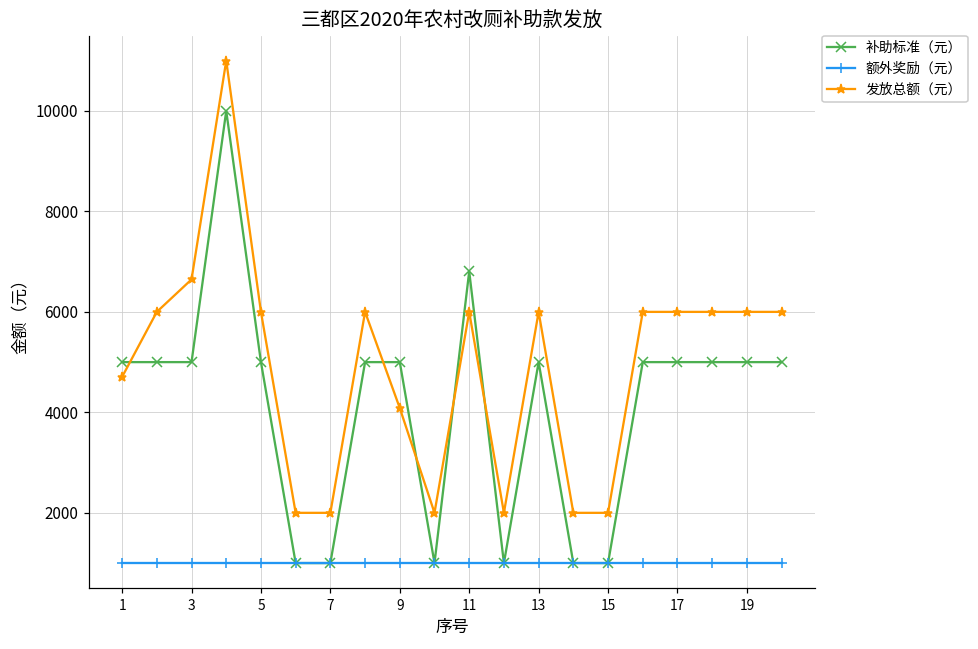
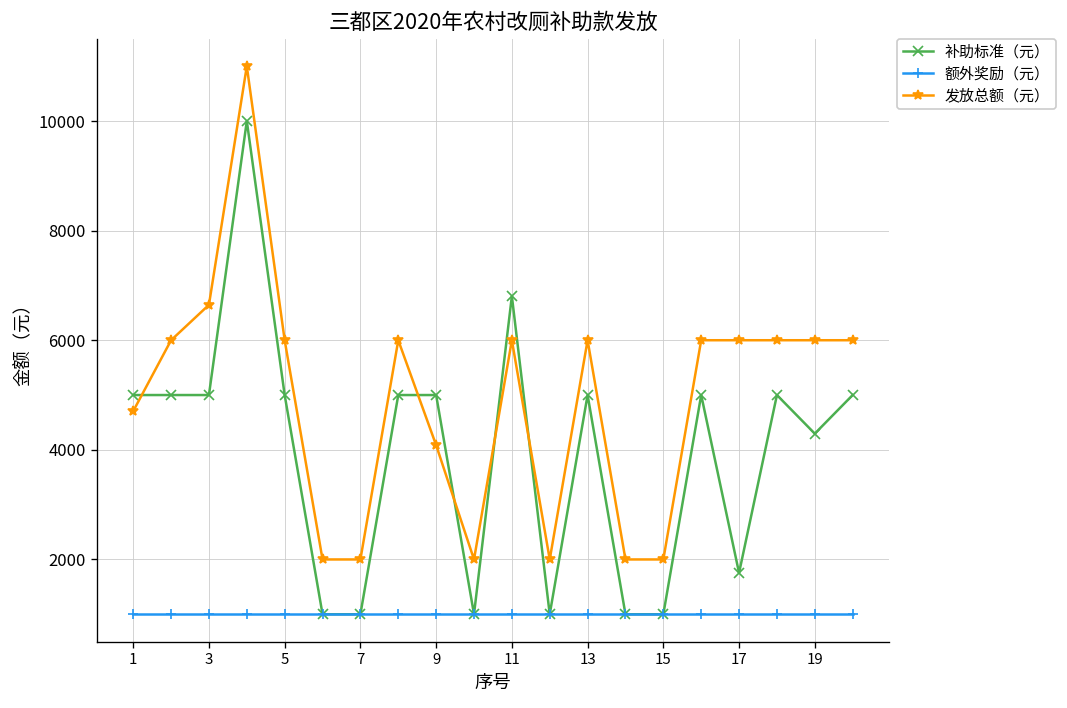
补助标准（元）, 17: 5000 -> 1800
补助标准（元）, 19: 5000 -> 4300
